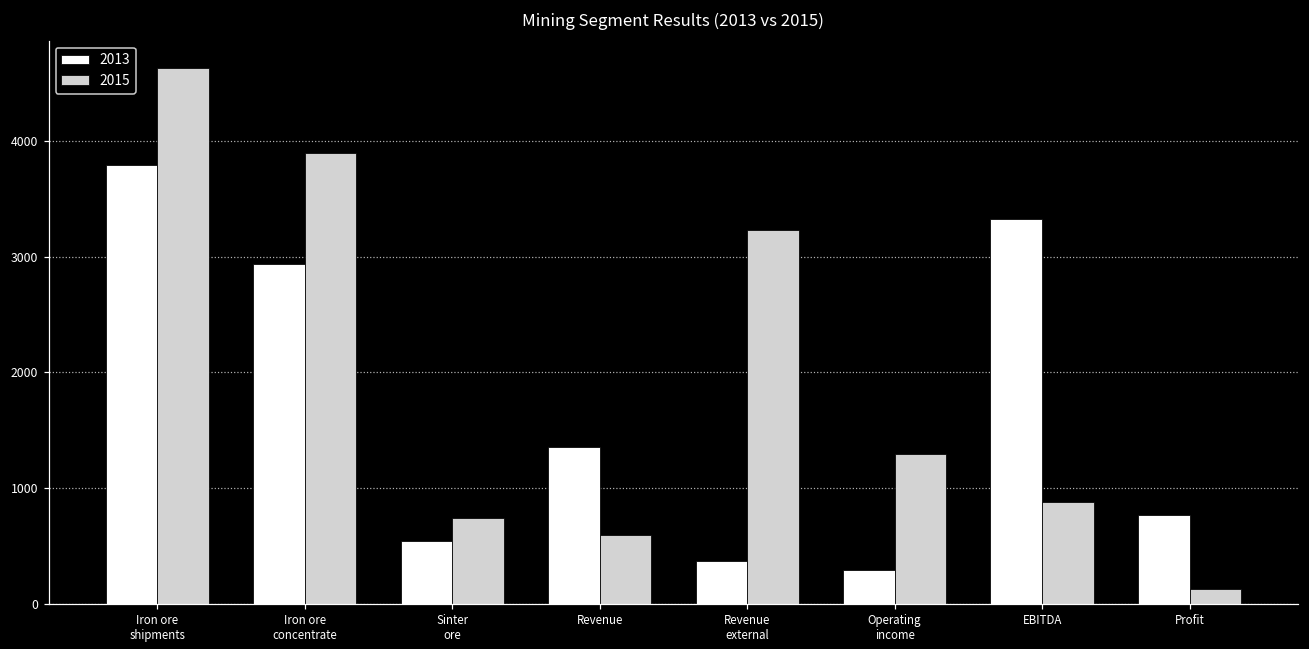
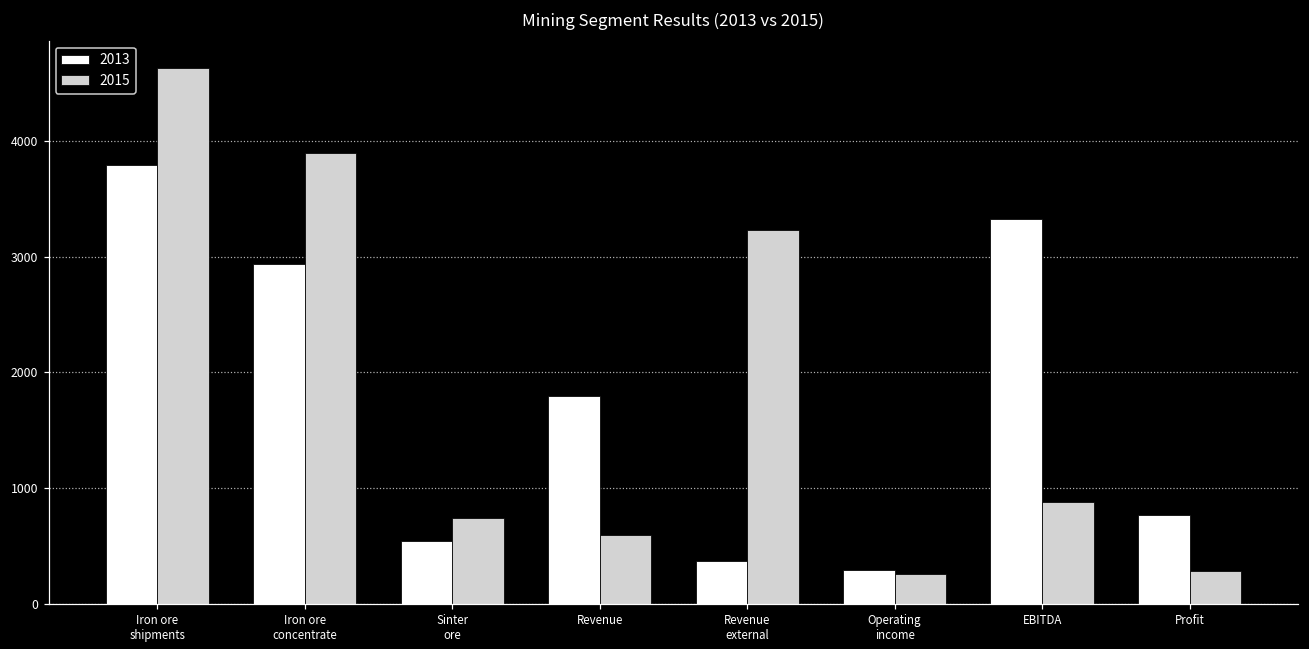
2013, Revenue: 1350 -> 1790
2015, Operating income: 1300 -> 260
2015, Profit: 120 -> 280
